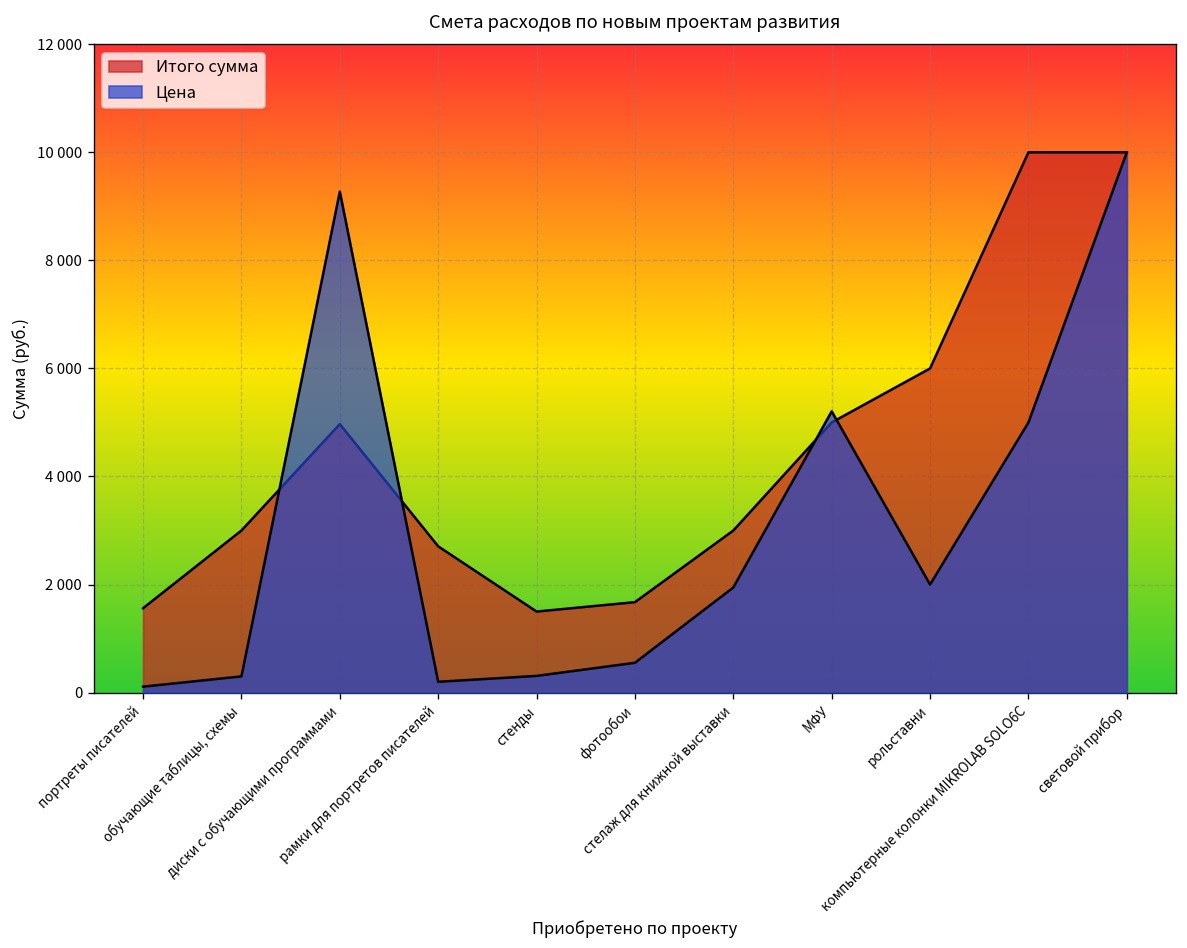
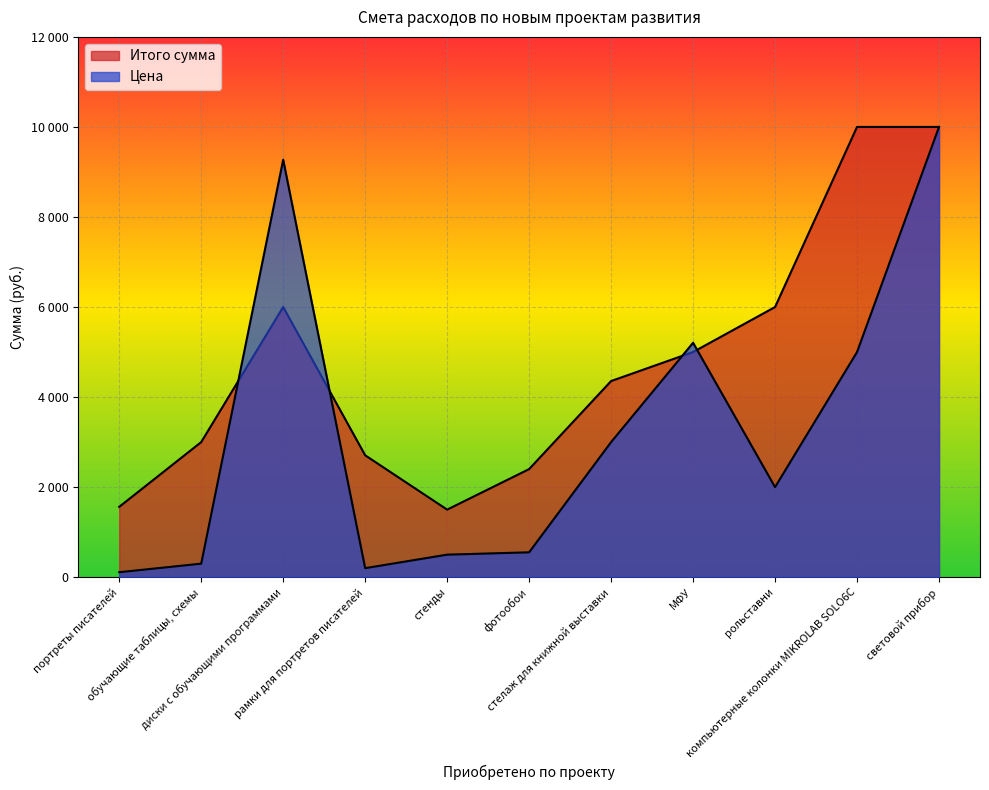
Итого сумма, диски с обучающими программами: 5000 -> 6000
Цена, стенды: 300 -> 500
Итого сумма, фотообои: 1700 -> 2400
Итого сумма, стелаж для книжной выставки: 3000 -> 4400
Цена, стелаж для книжной выставки: 1900 -> 3000
